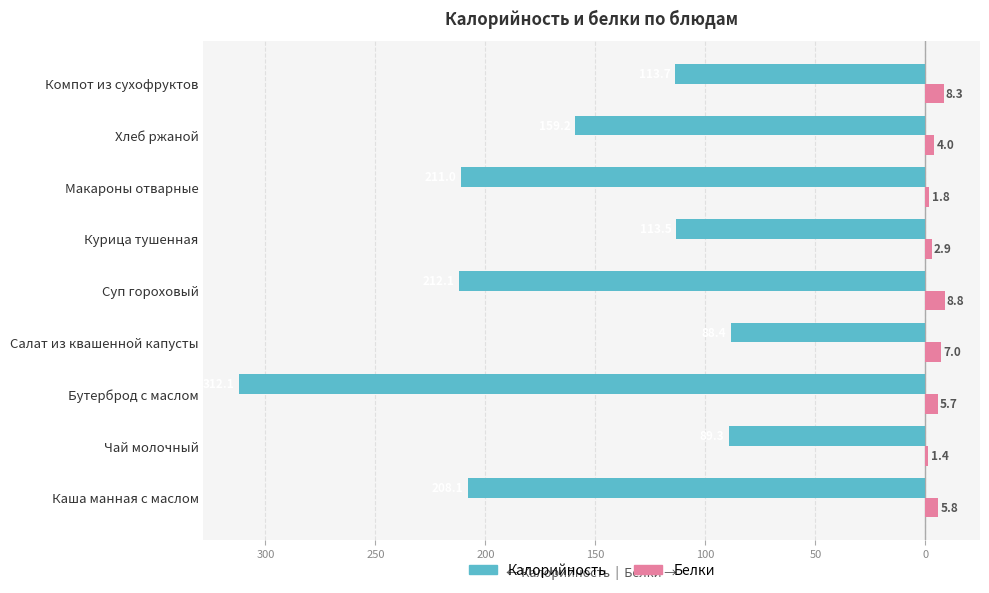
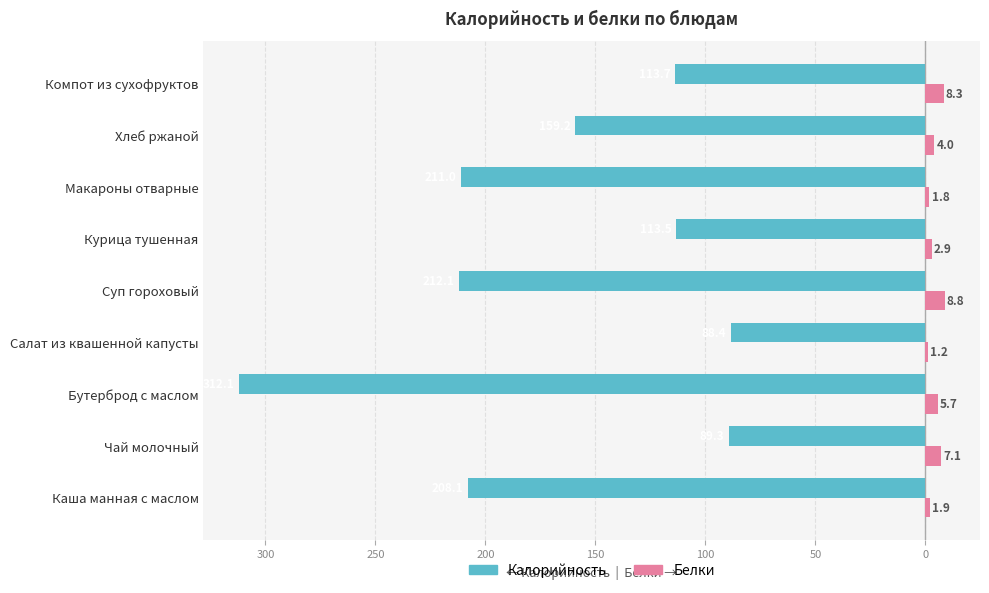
Белки, Салат из квашенной капусты: 7.0 -> 1.2
Белки, Чай молочный: 1.4 -> 7.1
Белки, Каша манная с маслом: 5.8 -> 1.9
